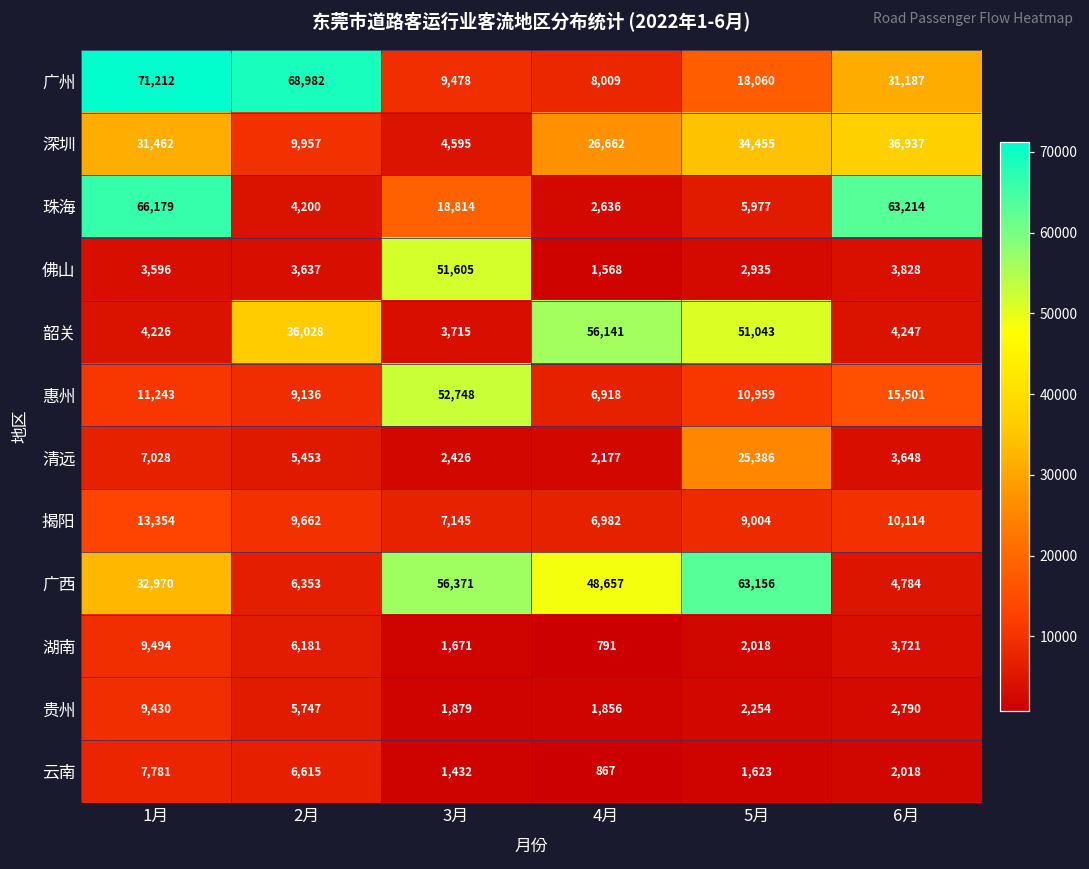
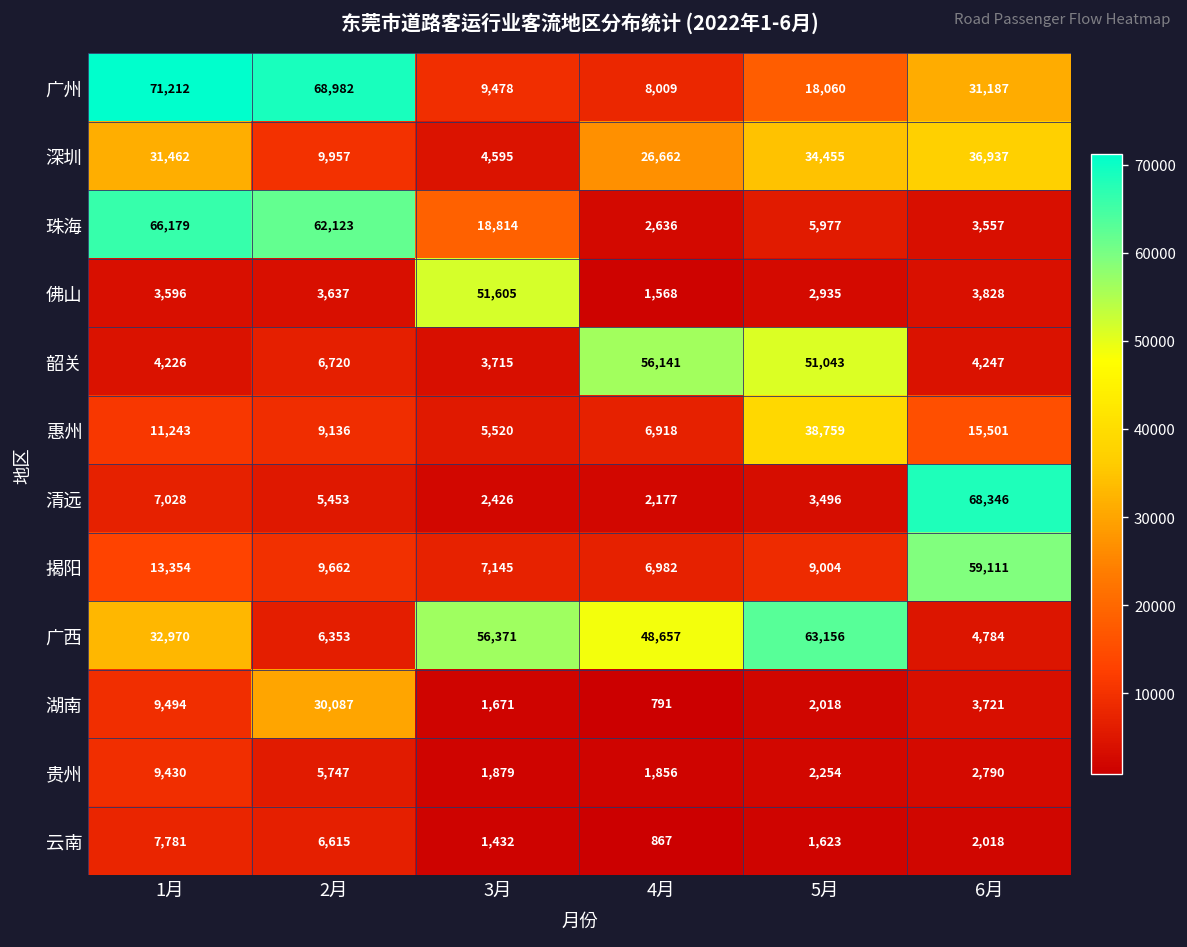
珠海, 2月: 4,200 -> 62,123
珠海, 6月: 63,214 -> 3,557
韶关, 2月: 36,028 -> 6,720
惠州, 3月: 52,748 -> 5,520
惠州, 5月: 10,959 -> 38,759
清远, 5月: 25,386 -> 3,496
清远, 6月: 3,648 -> 68,346
揭阳, 6月: 10,114 -> 59,111
湖南, 2月: 6,181 -> 30,087
